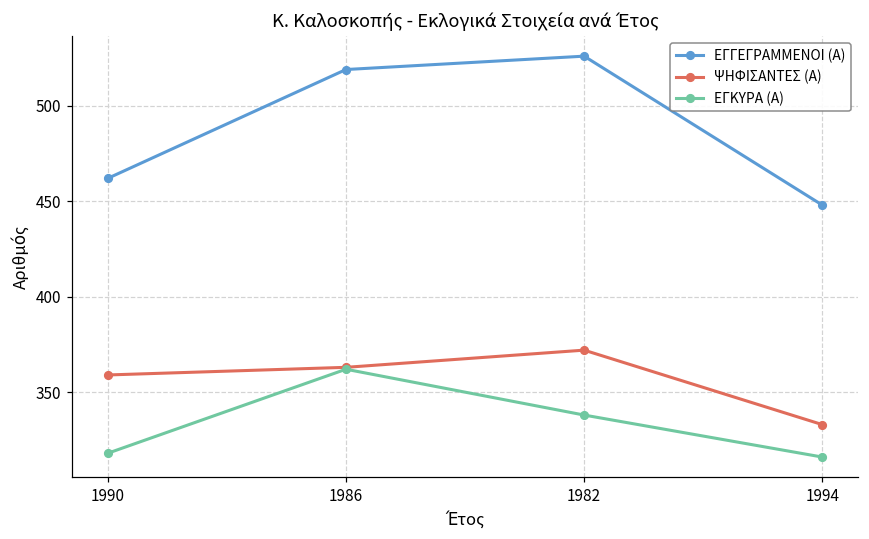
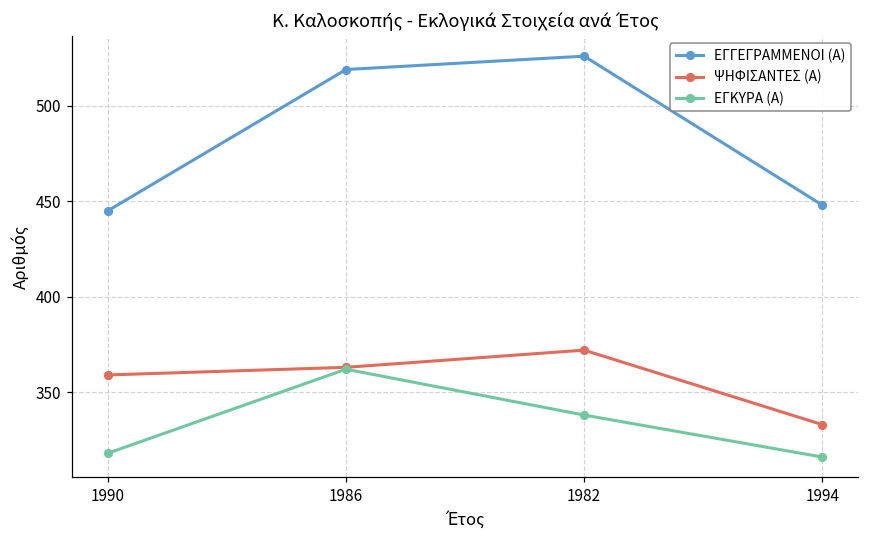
ΕΓΓΕΓΡΑΜΜΕΝΟΙ (Α), 1990: 462 -> 445
